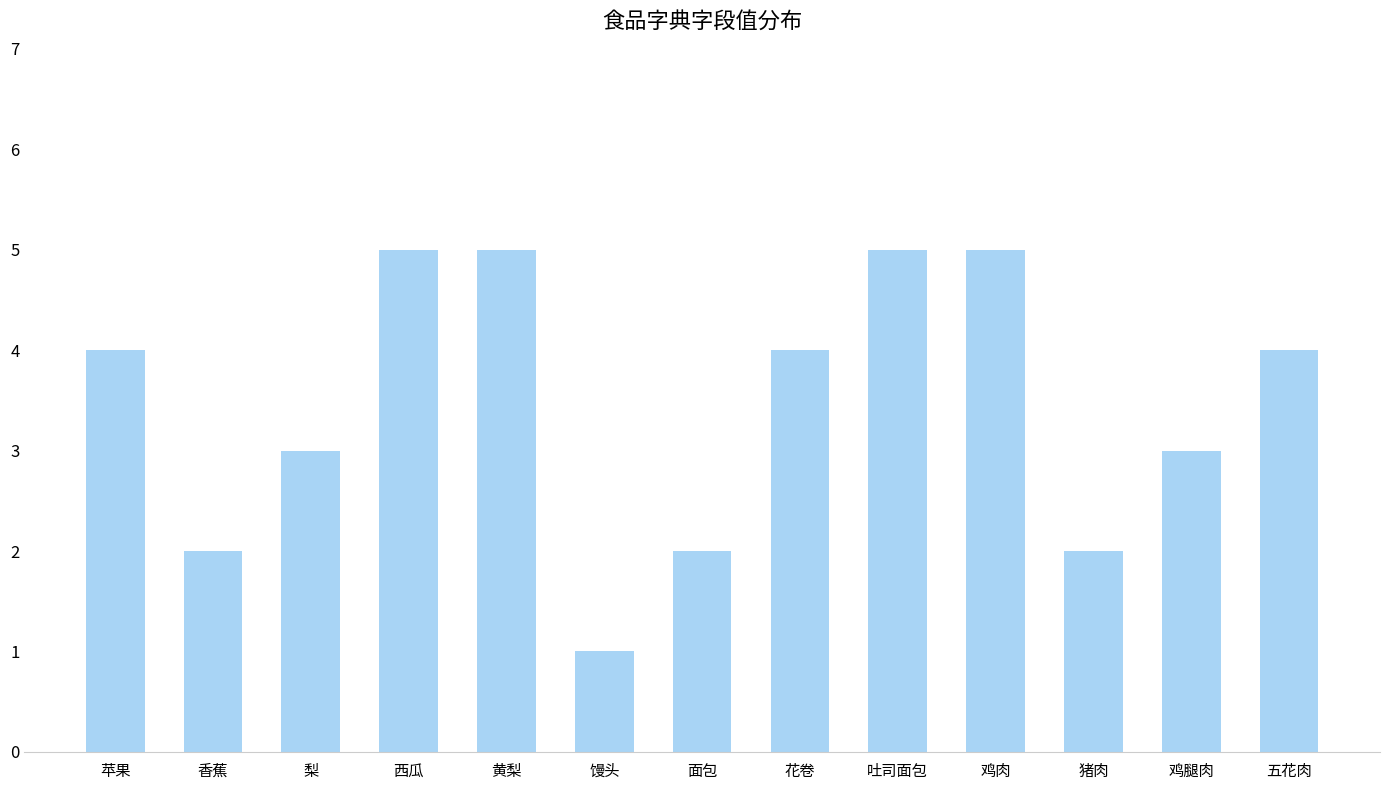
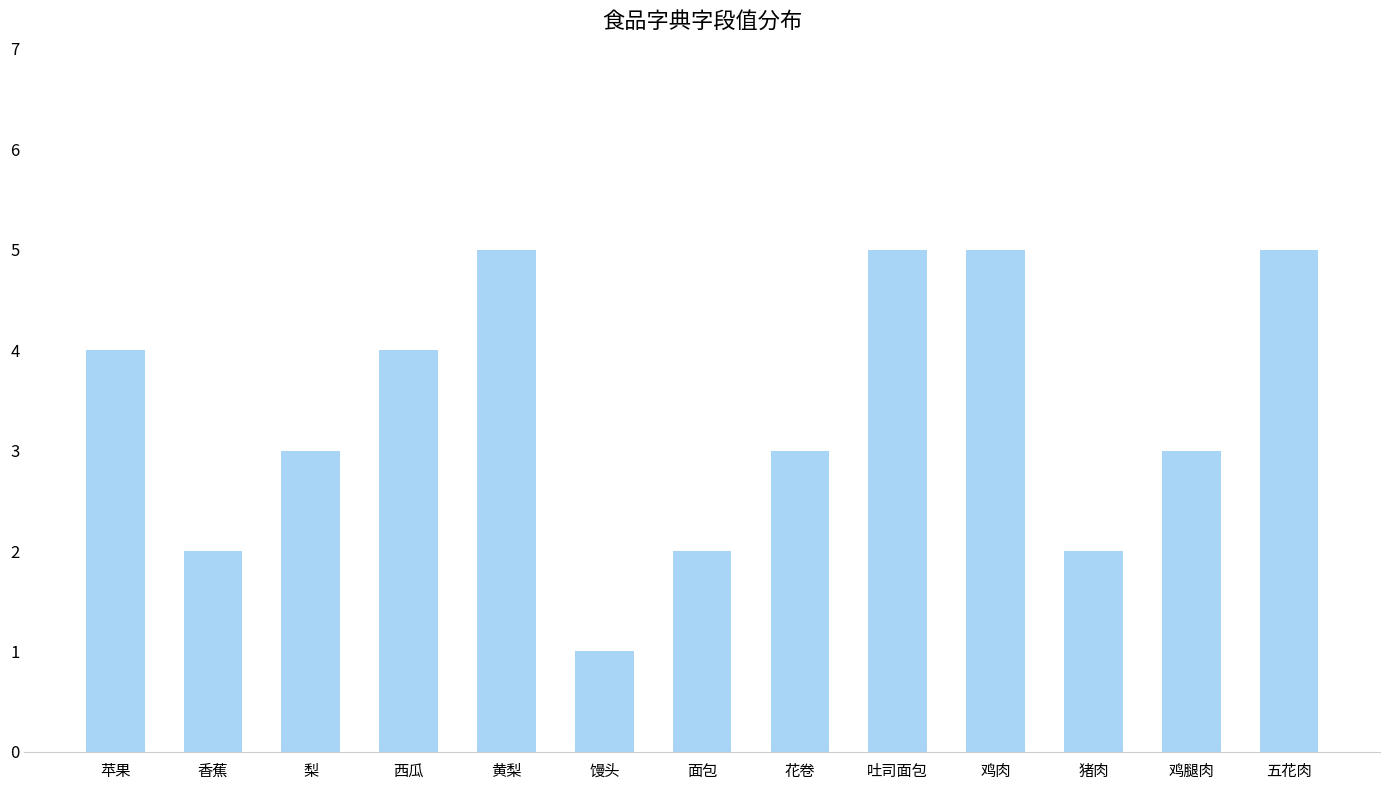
西瓜: 5 -> 4
花卷: 4 -> 3
五花肉: 4 -> 5
